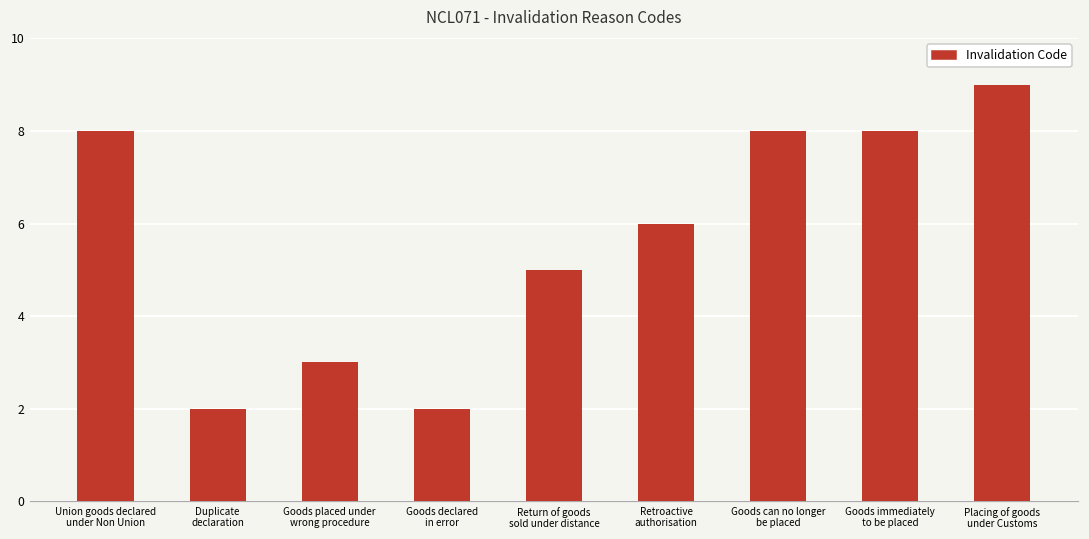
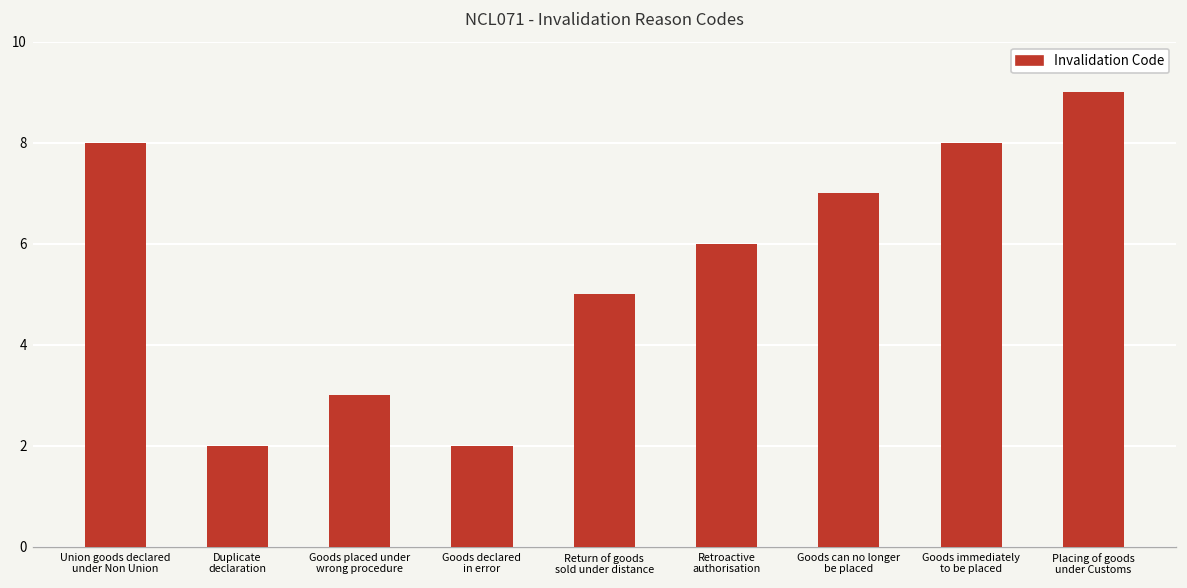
Goods can no longer be placed: 8 -> 7
